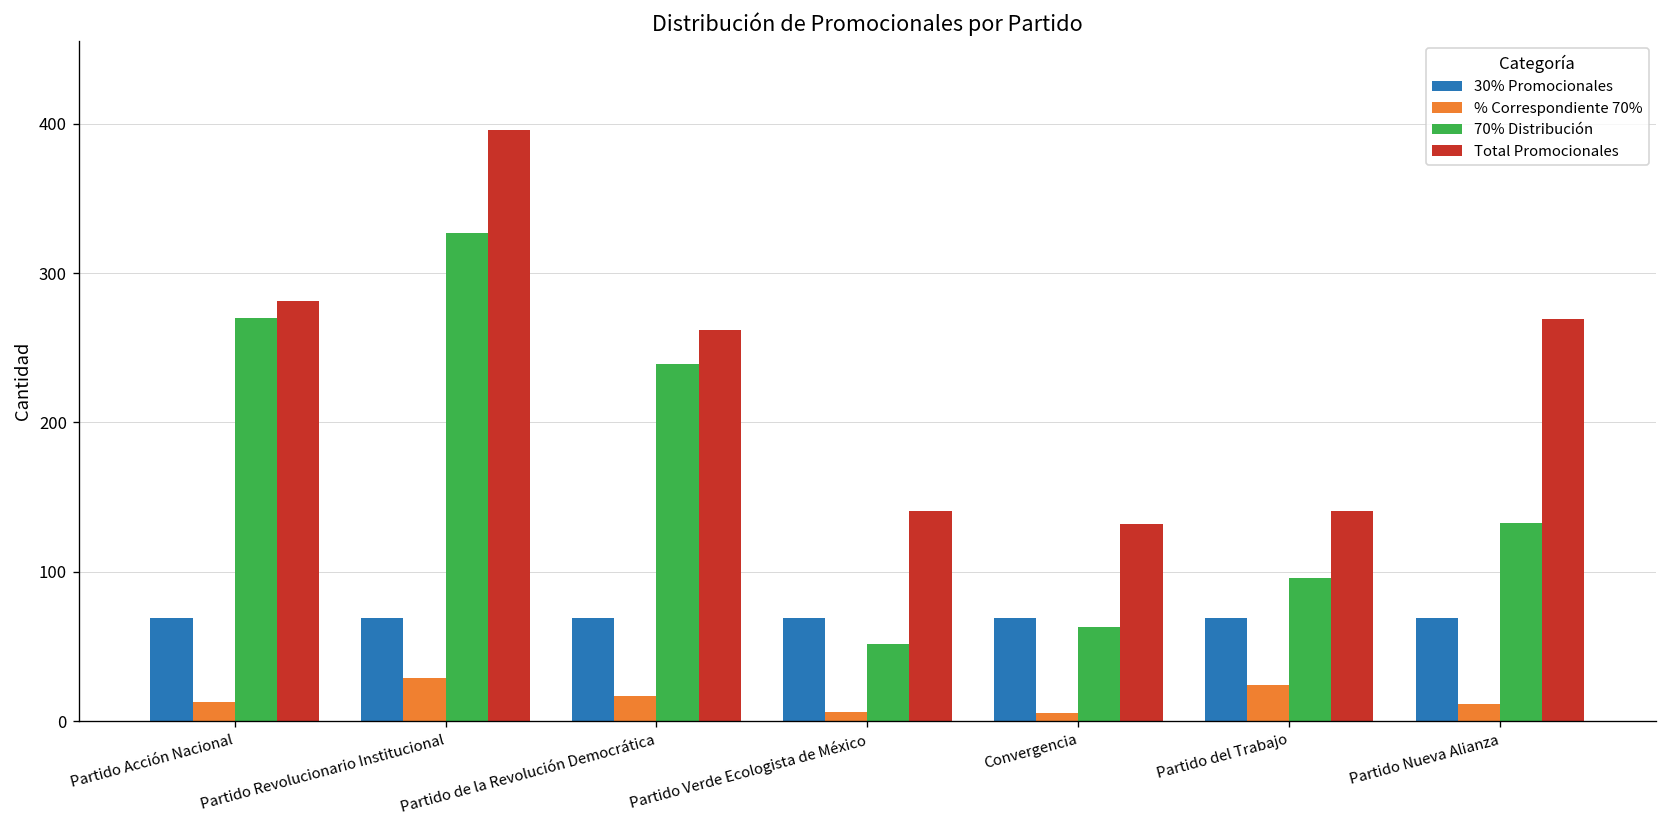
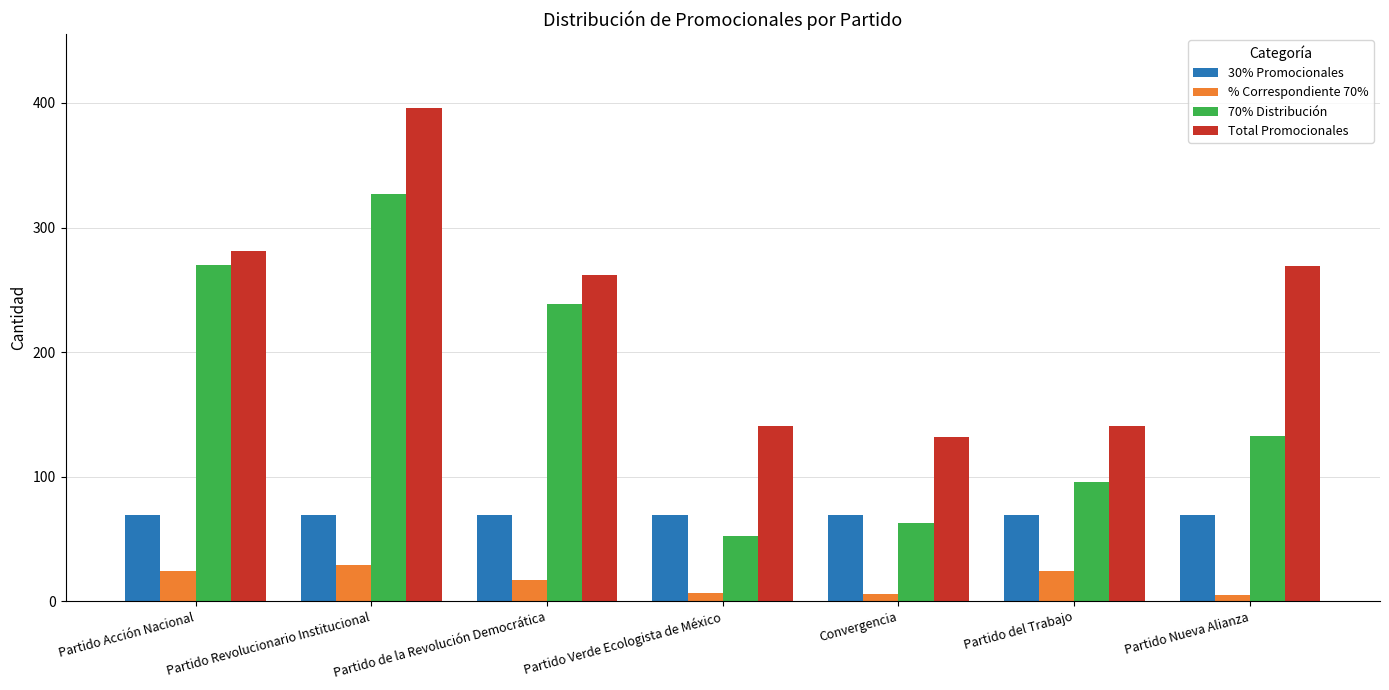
% Correspondiente 70%, Partido Acción Nacional: 13 -> 24
% Correspondiente 70%, Partido Nueva Alianza: 12 -> 5
